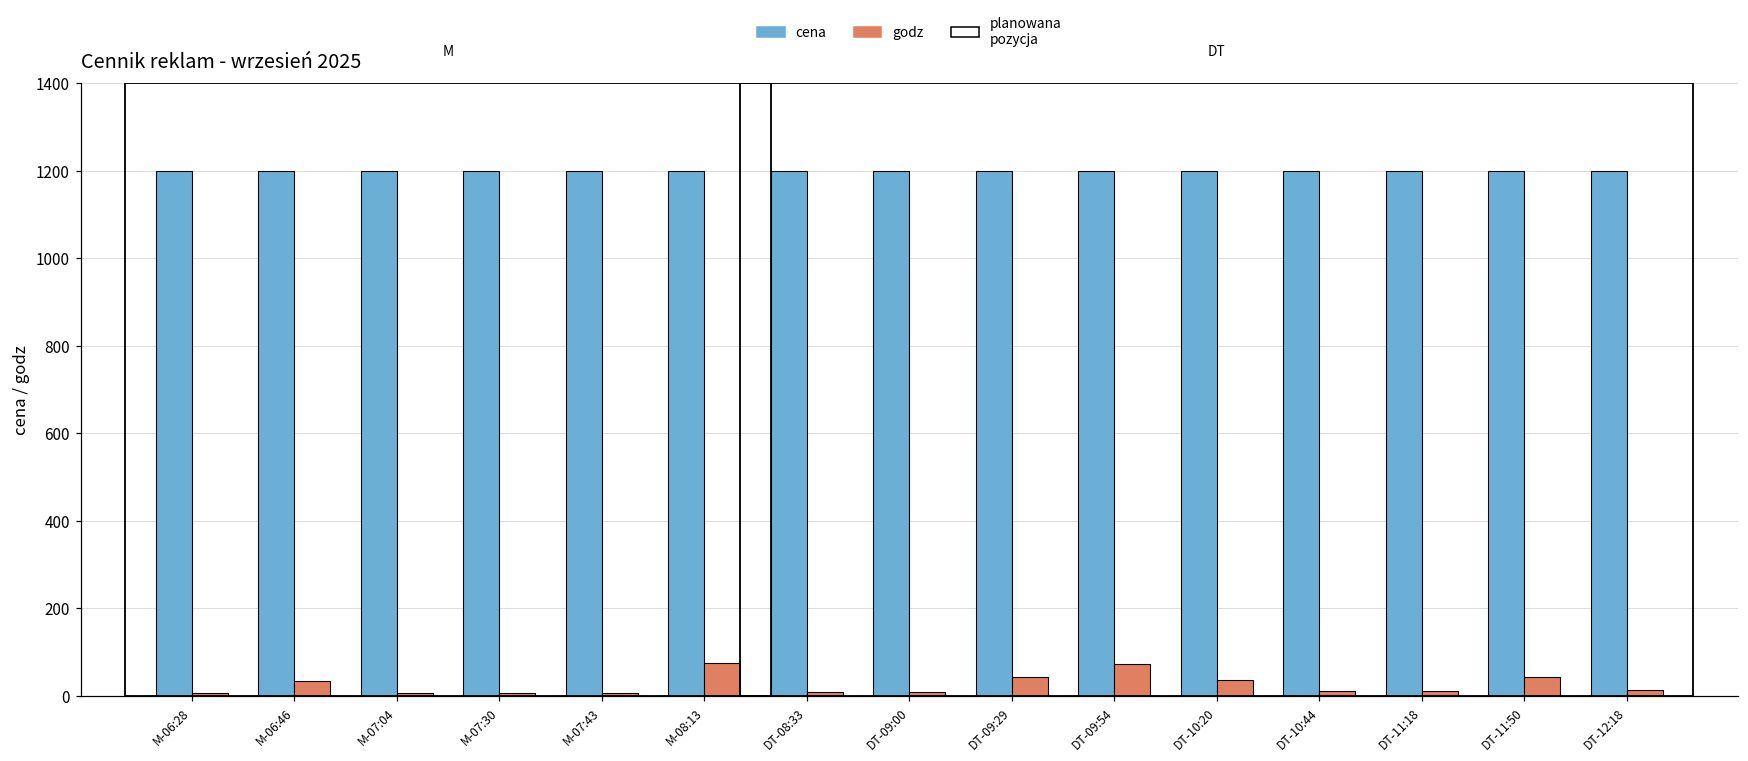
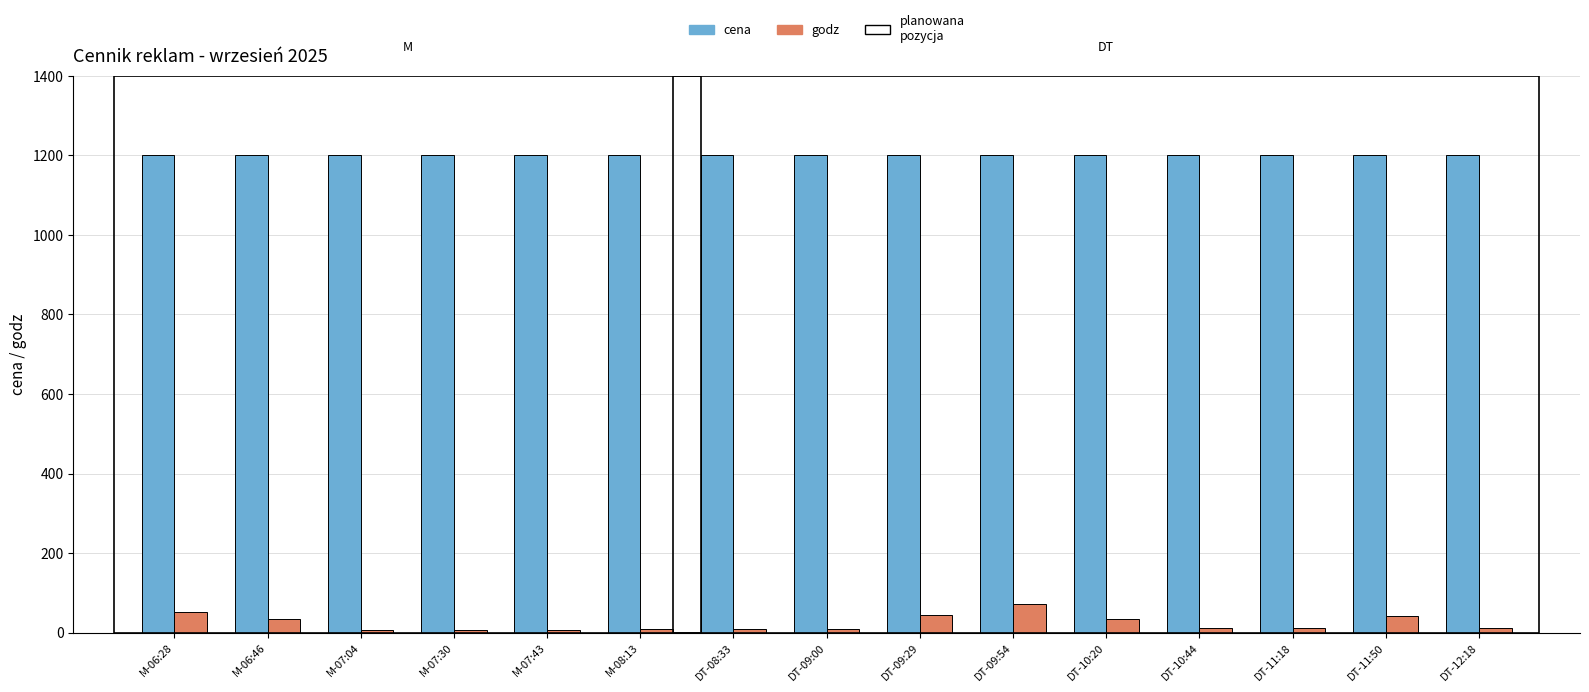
godz, M-06:28: 10 -> 50
godz, M-08:13: 70 -> 10
